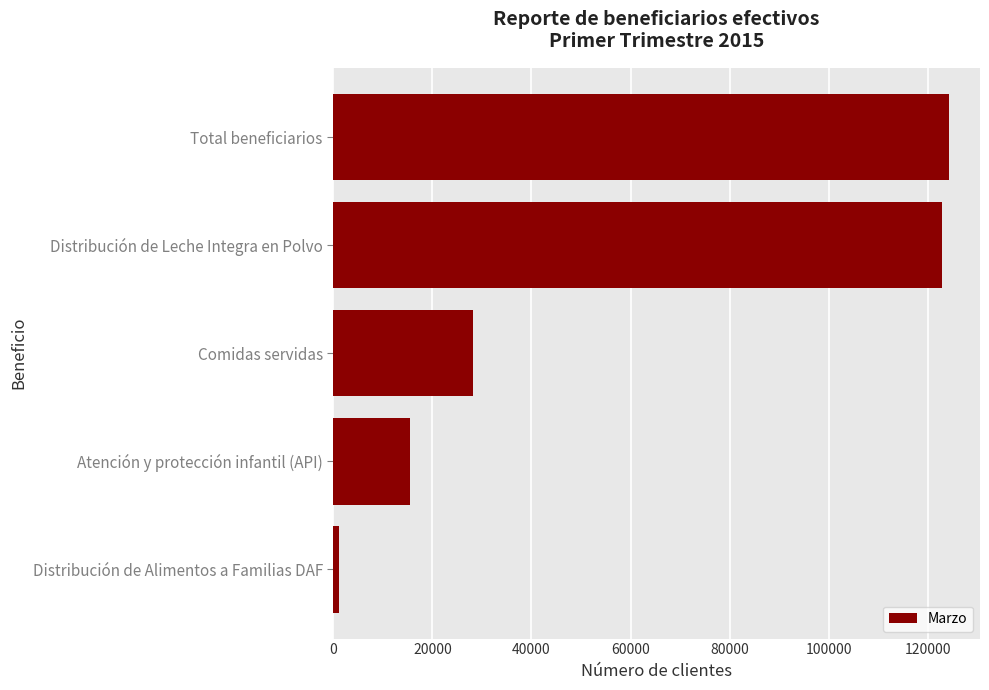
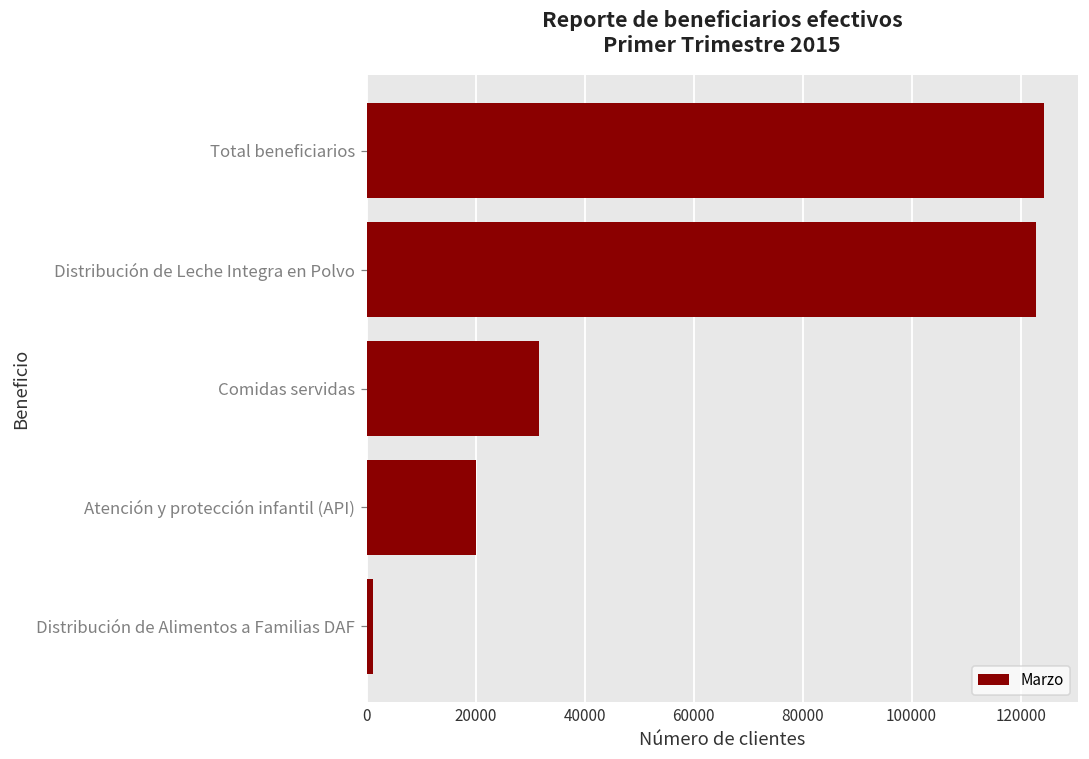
Comidas servidas: 28000 -> 32000
Atención y protección infantil (API): 16000 -> 20000
